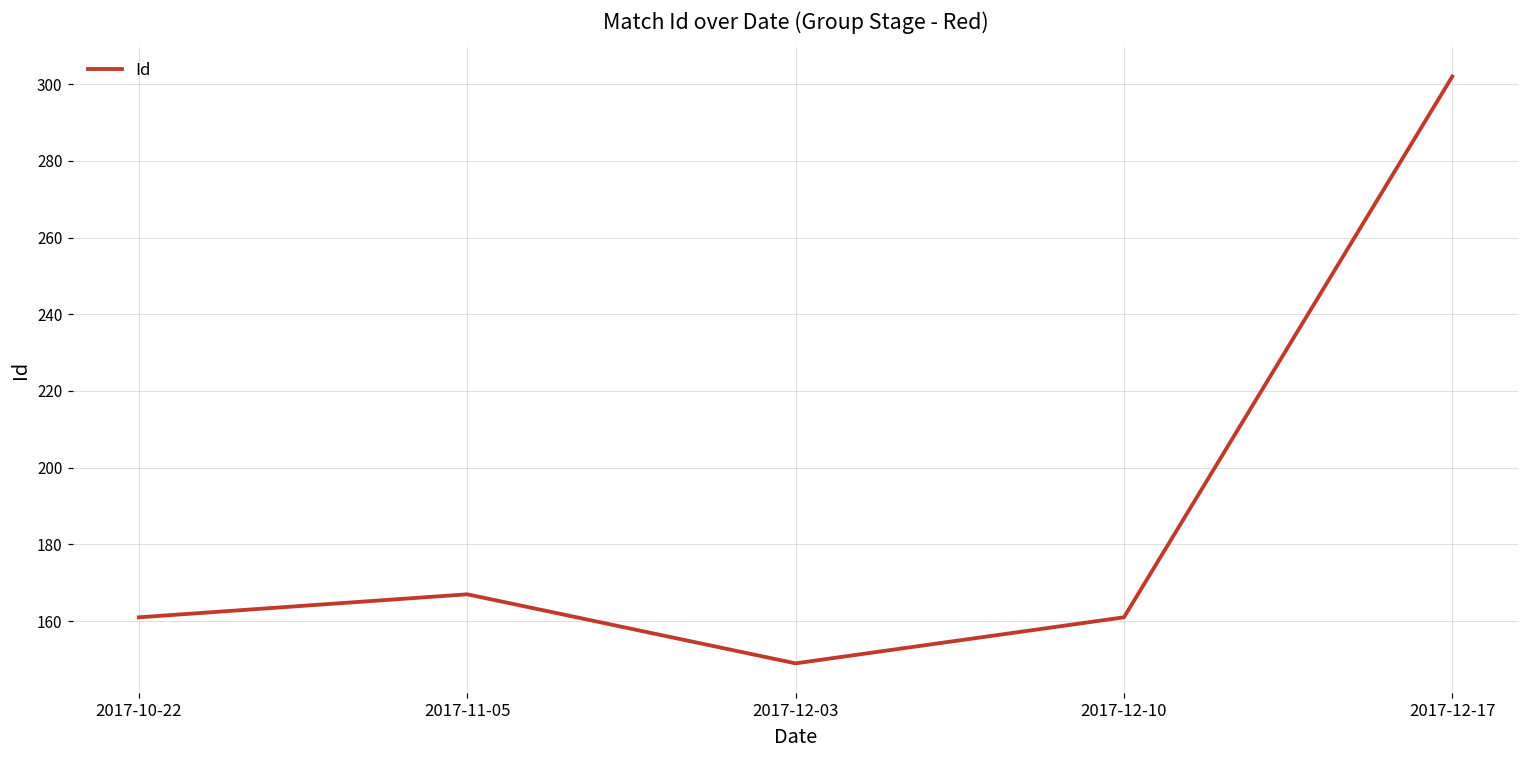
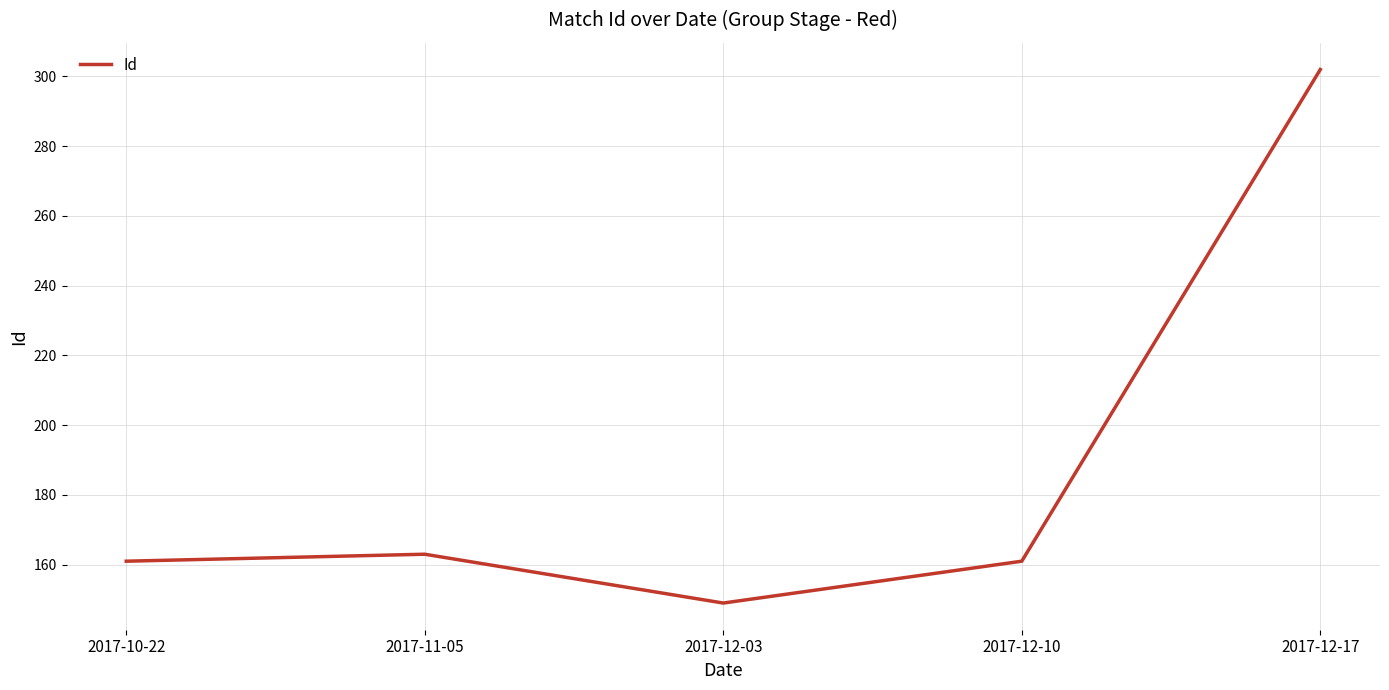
2017-11-05: 167 -> 163
